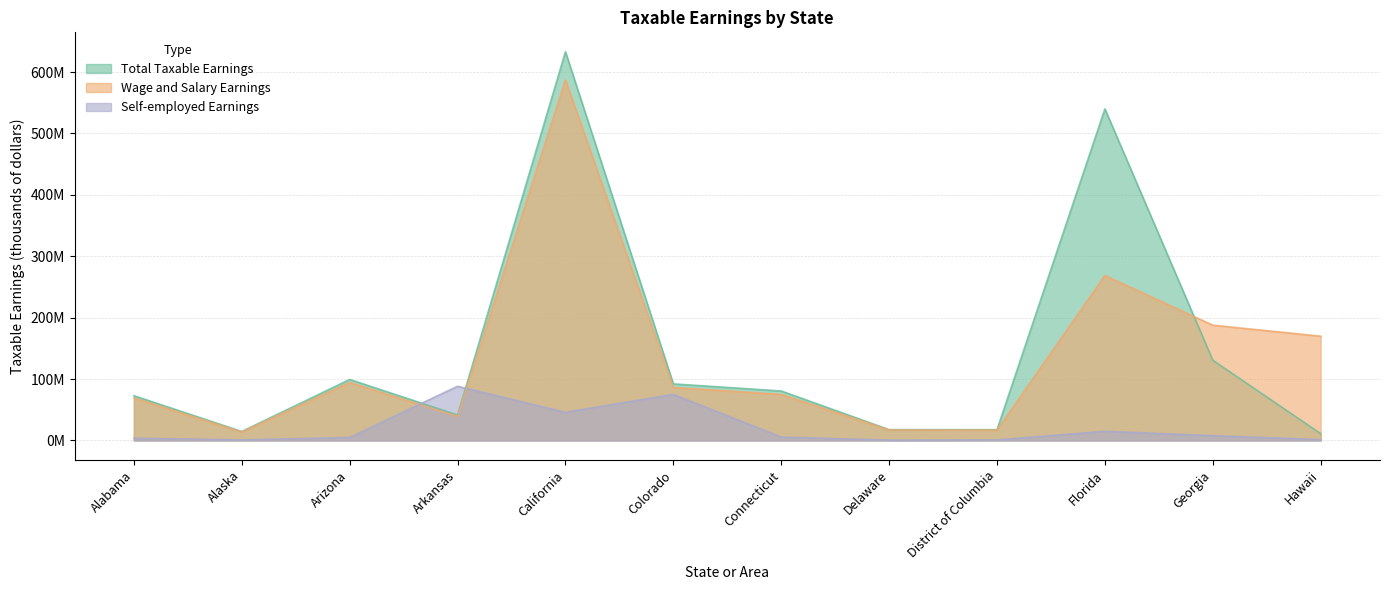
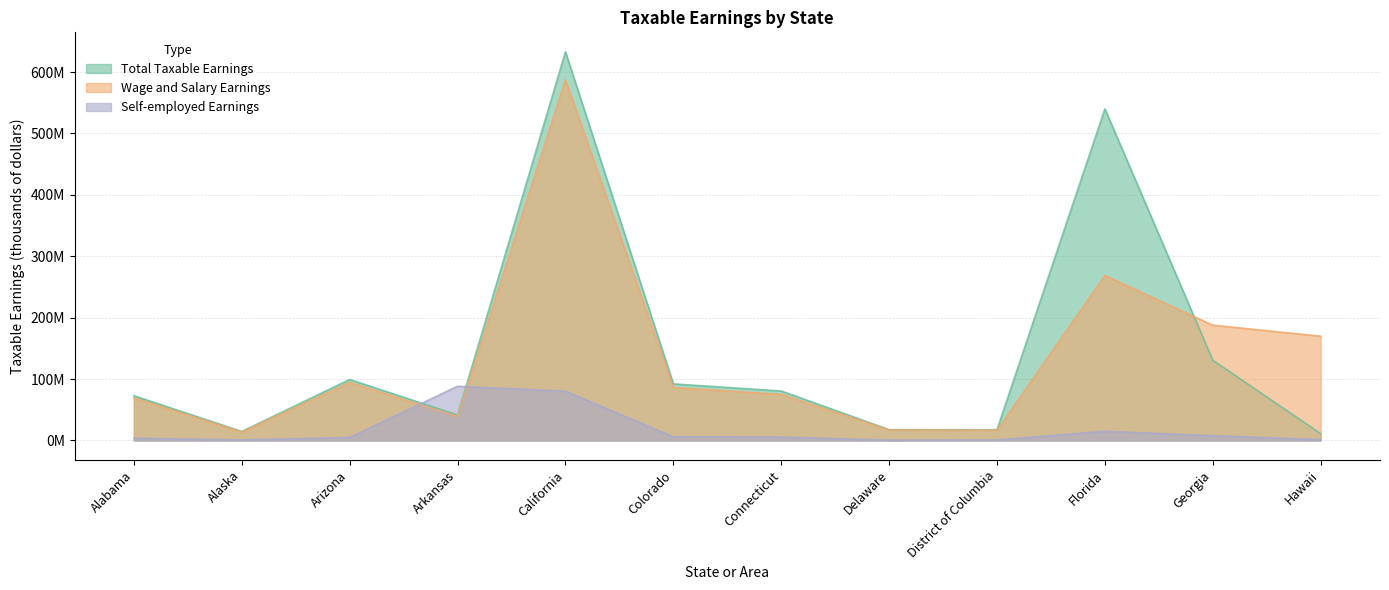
Self-employed Earnings, California: 50000000 -> 80000000
Self-employed Earnings, Colorado: 70000000 -> 10000000
